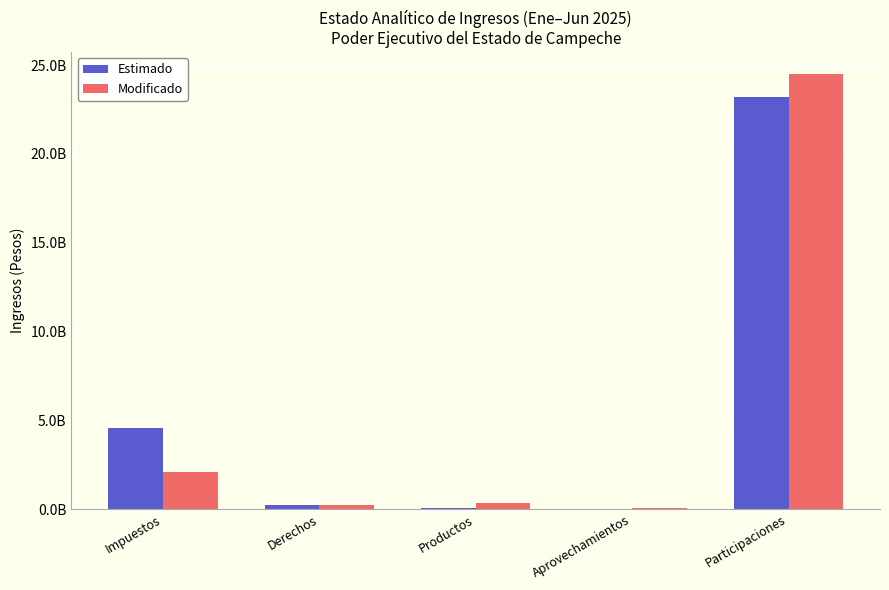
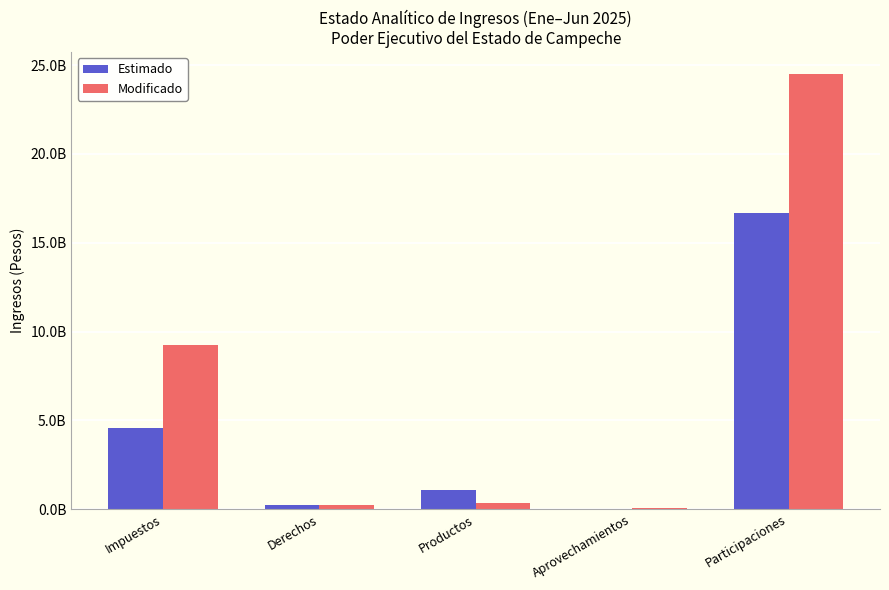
Modificado, Impuestos: 2100000000 -> 9200000000
Estimado, Productos: 100000000 -> 1100000000
Estimado, Participaciones: 23200000000 -> 16700000000
